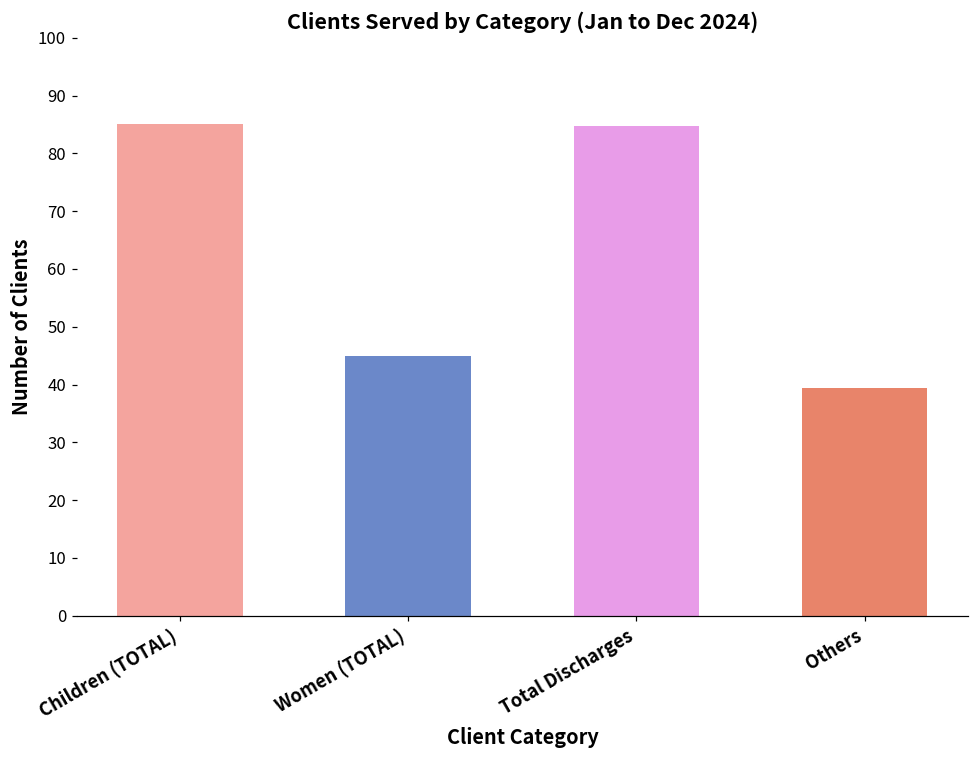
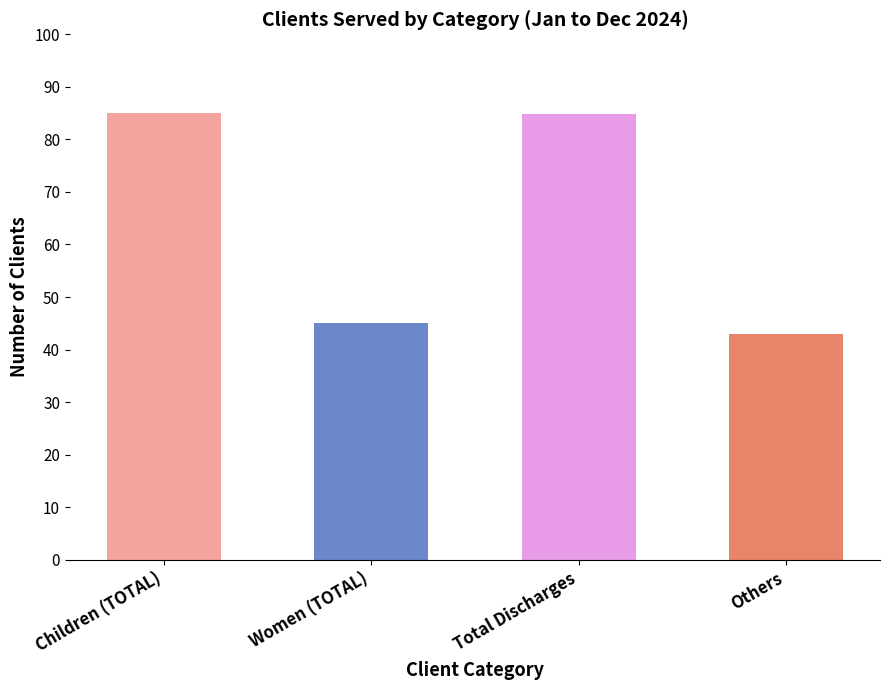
Others: 39 -> 43
